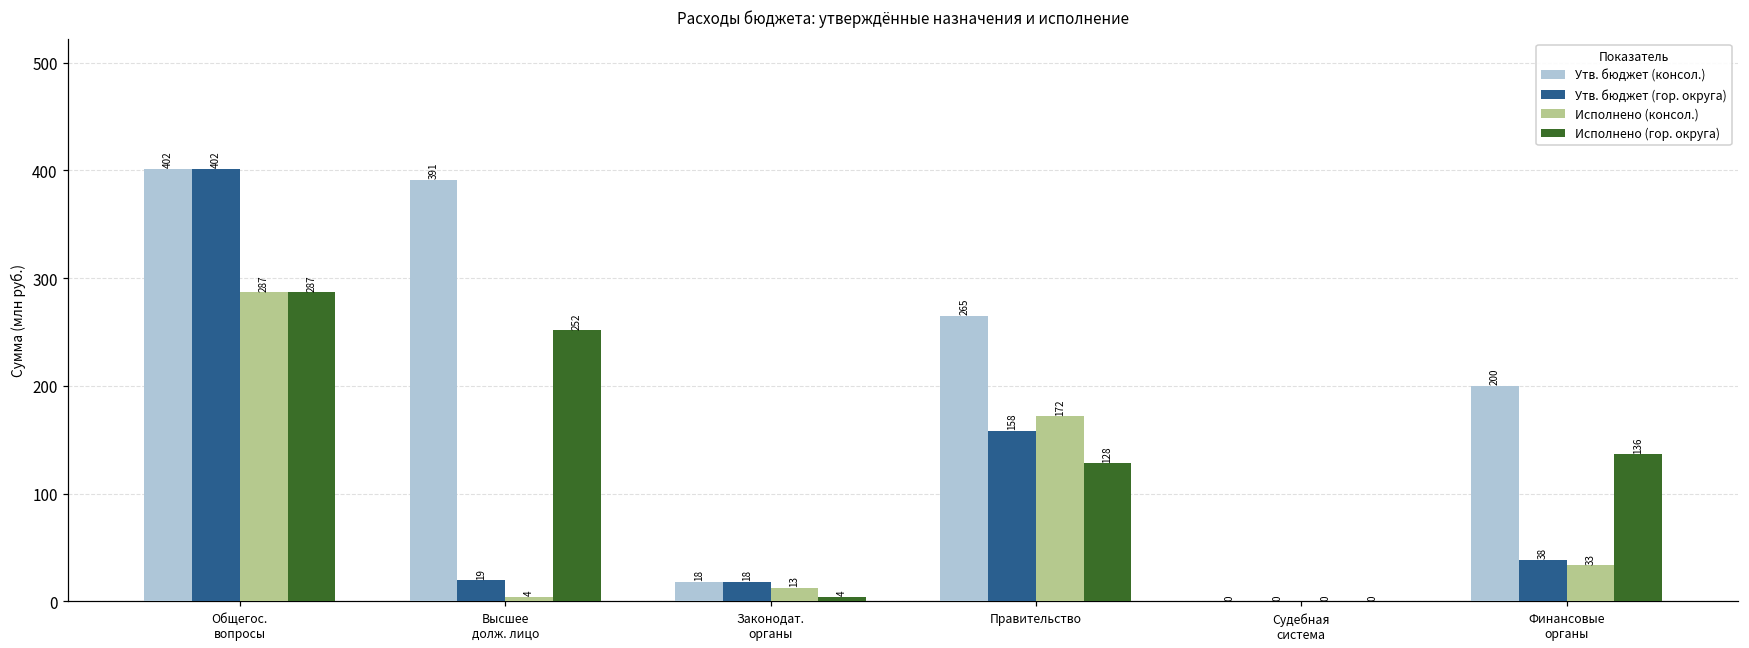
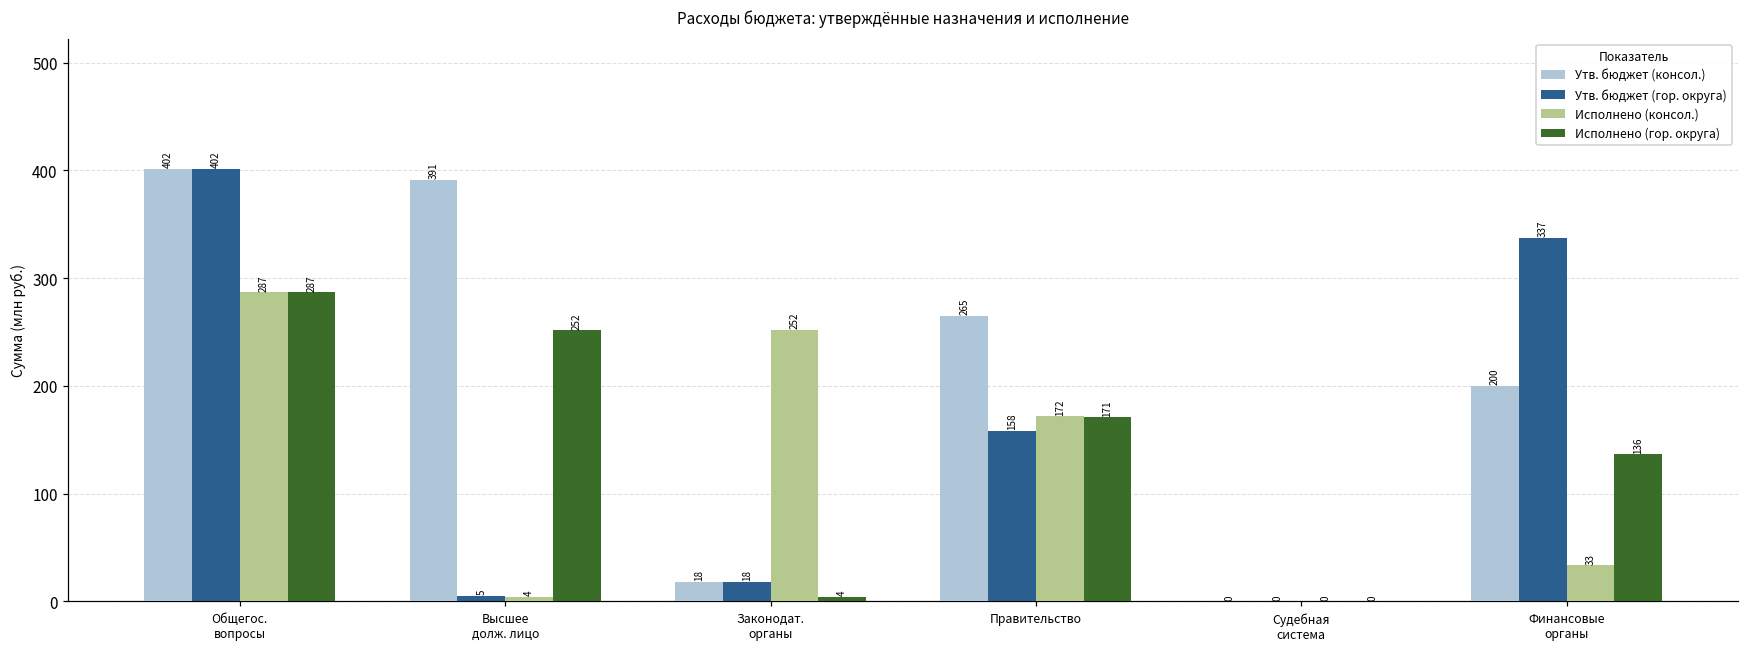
Утв. бюджет (гор. округа), Высшее долж. лицо: 19 -> 5
Исполнено (консол.), Законодат. органы: 13 -> 252
Исполнено (гор. округа), Правительство: 128 -> 171
Утв. бюджет (гор. округа), Финансовые органы: 38 -> 337
